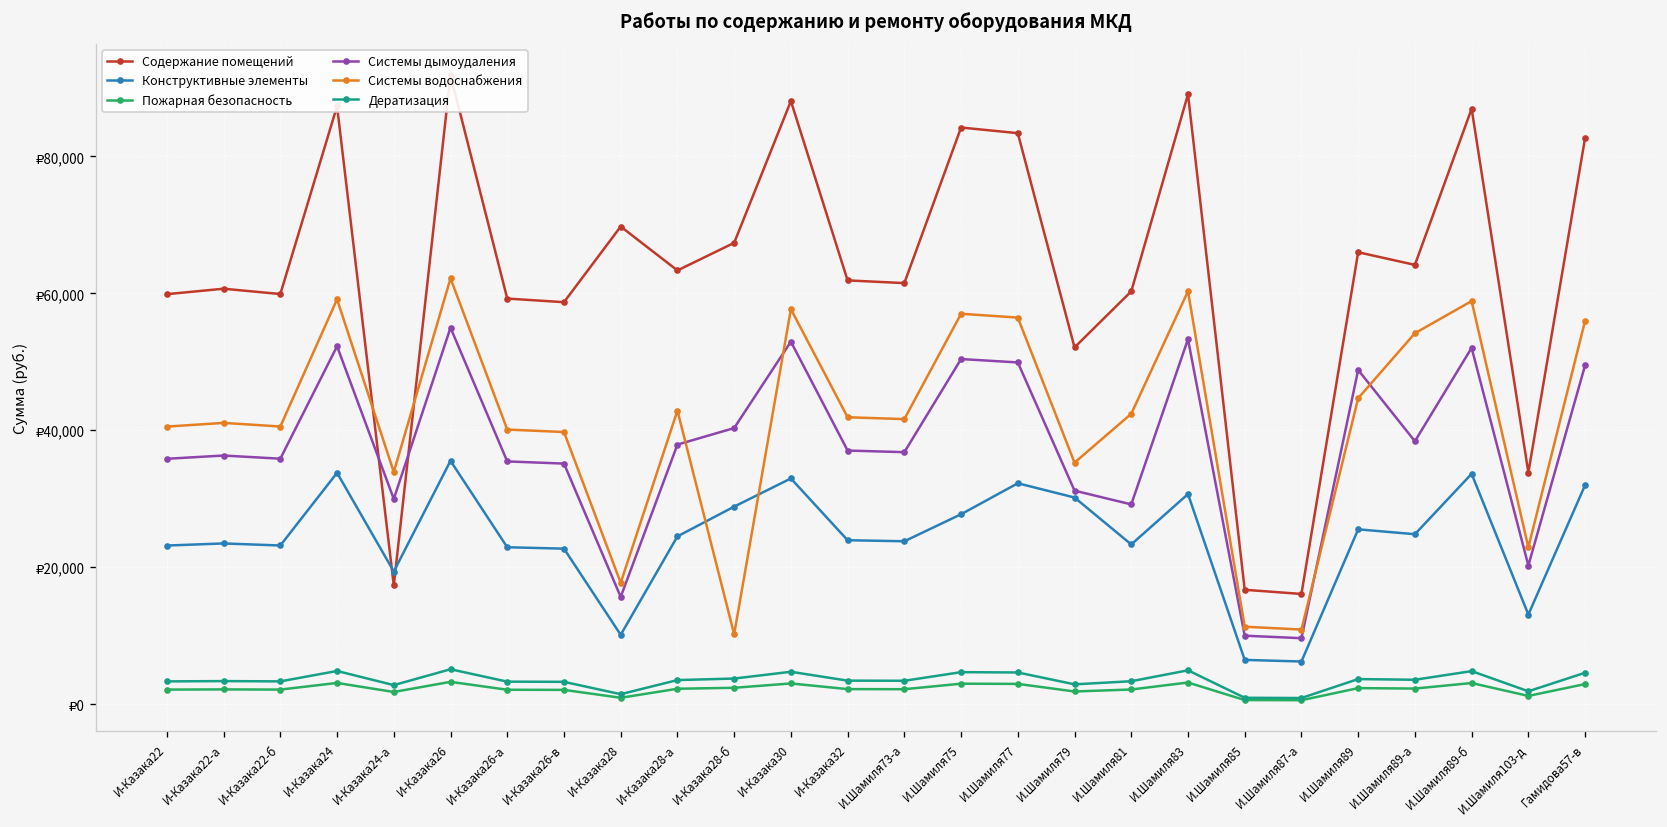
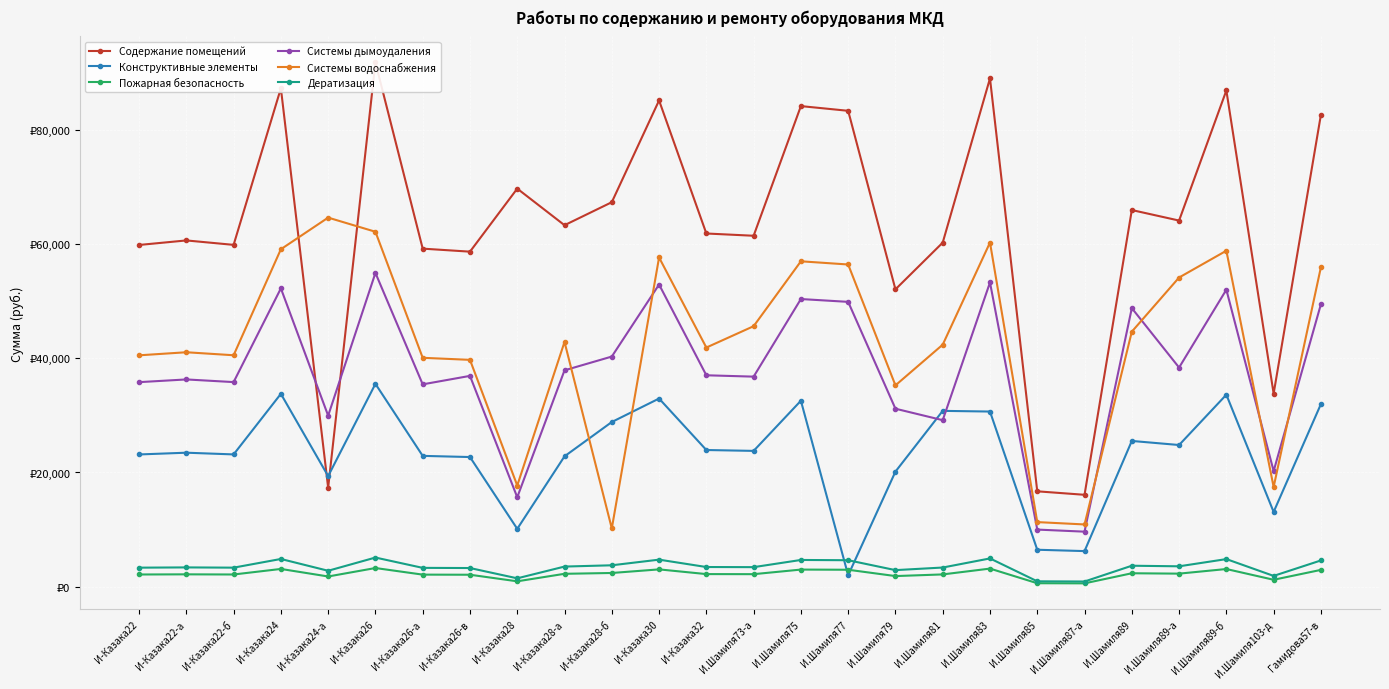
Системы водоснабжения, И-Казака24-а: ₽34,000 -> ₽65,000
Системы дымоудаления, И-Казака26-в: ₽35,000 -> ₽37,000
Конструктивные элементы, И-Казака28-а: ₽25,000 -> ₽23,000
Содержание помещений, И-Казака30: ₽88,000 -> ₽85,000
Системы водоснабжения, И.Шамиля73-а: ₽42,000 -> ₽46,000
Конструктивные элементы, И.Шамиля75: ₽28,000 -> ₽33,000
Конструктивные элементы, И.Шамиля77: ₽32,000 -> ₽2,000
Конструктивные элементы, И.Шамиля79: ₽30,000 -> ₽20,000
Конструктивные элементы, И.Шамиля81: ₽23,000 -> ₽31,000
Системы водоснабжения, И.Шамиля103-д: ₽23,000 -> ₽17,000
